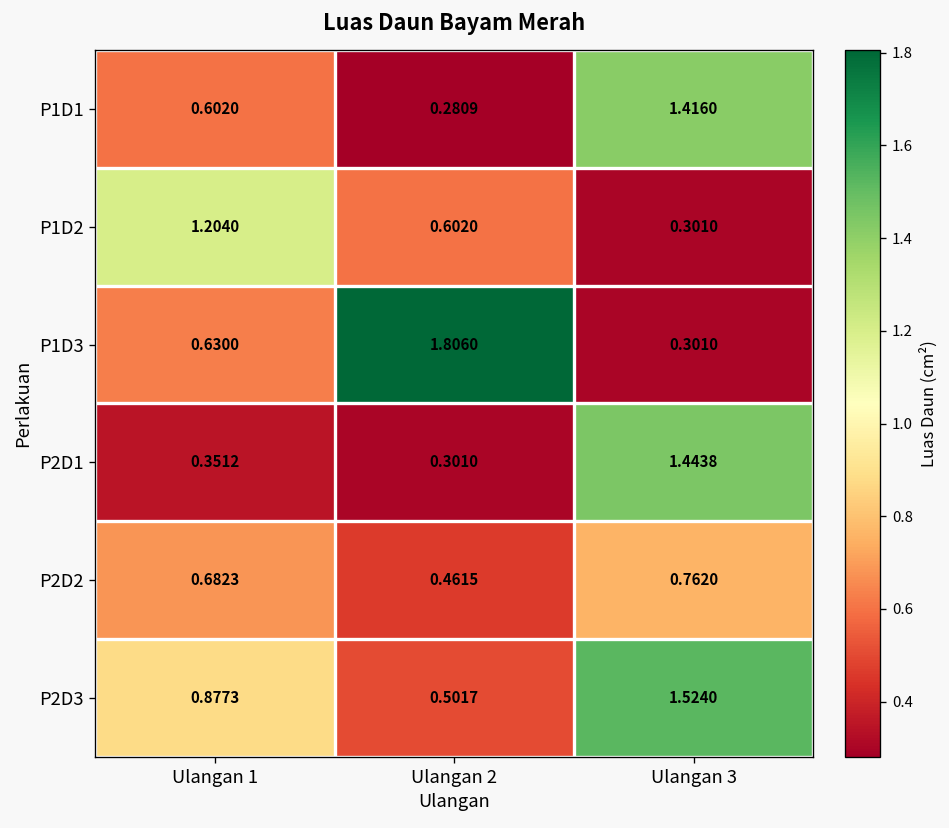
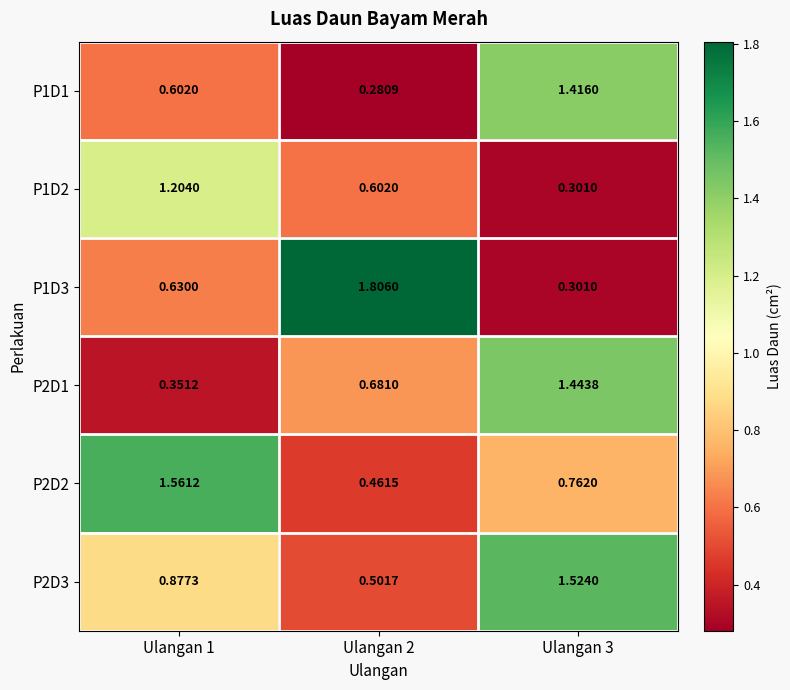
P2D1, Ulangan 2: 0.3010 -> 0.6810
P2D2, Ulangan 1: 0.6823 -> 1.5612
